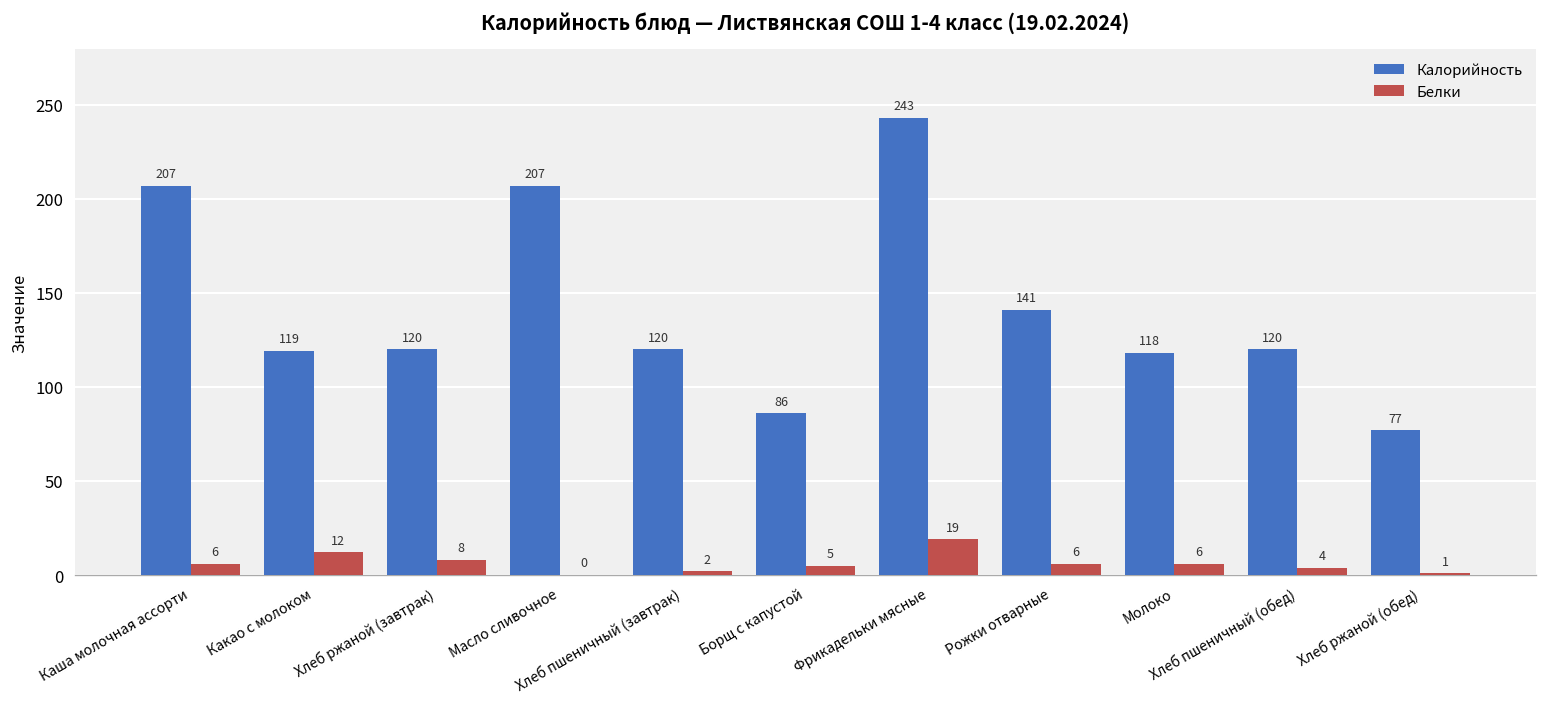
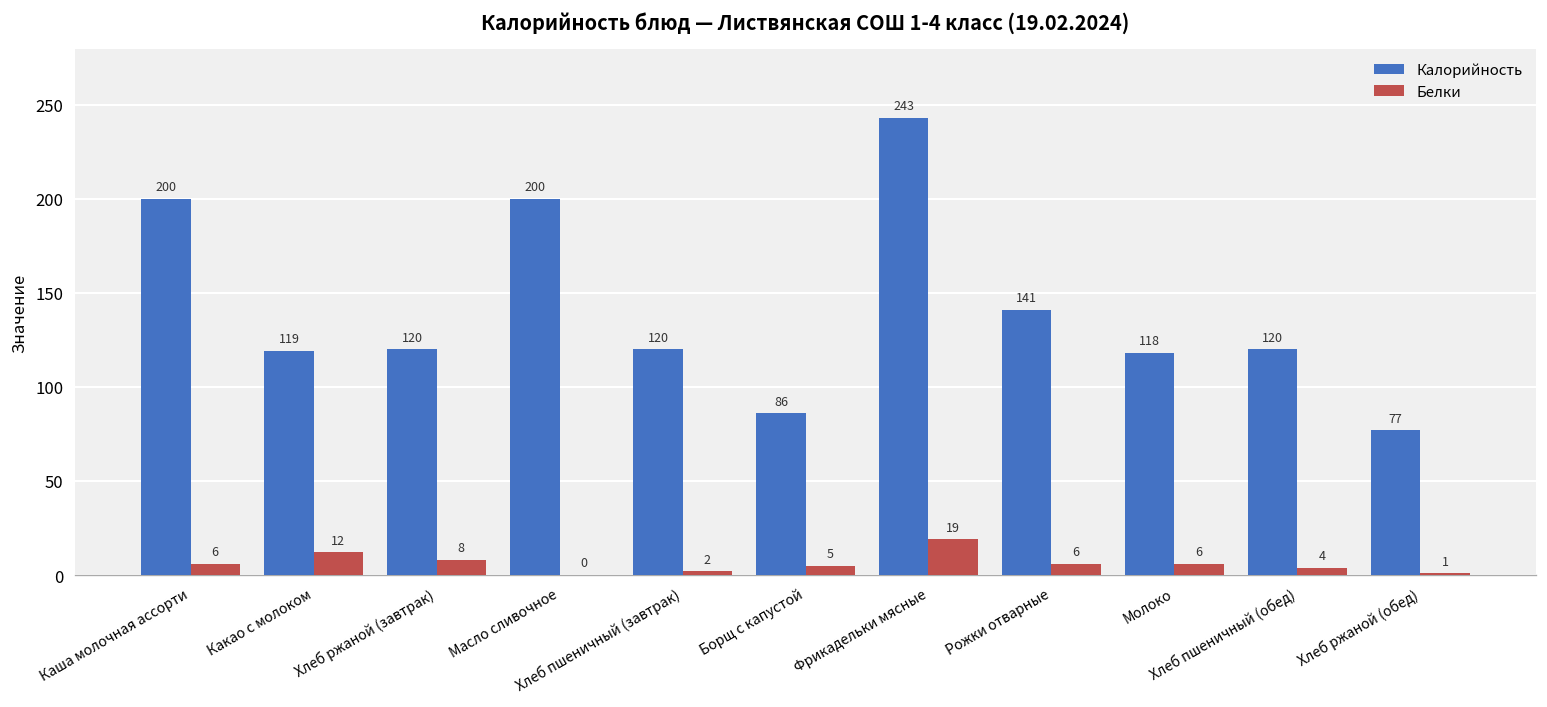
Калорийность, Каша молочная ассорти: 207 -> 200
Калорийность, Масло сливочное: 207 -> 200
